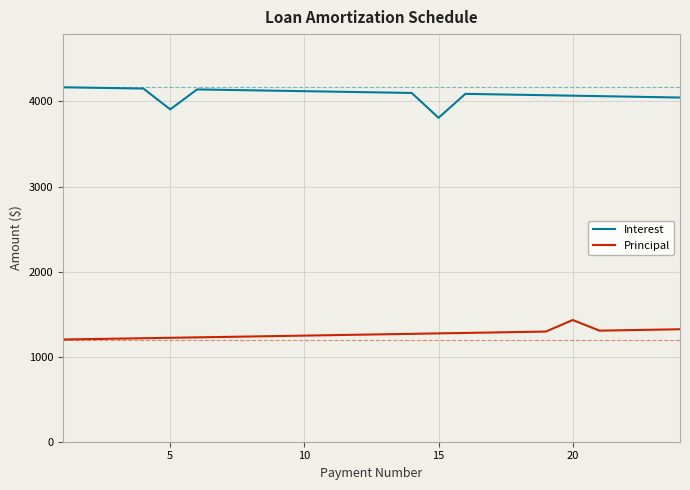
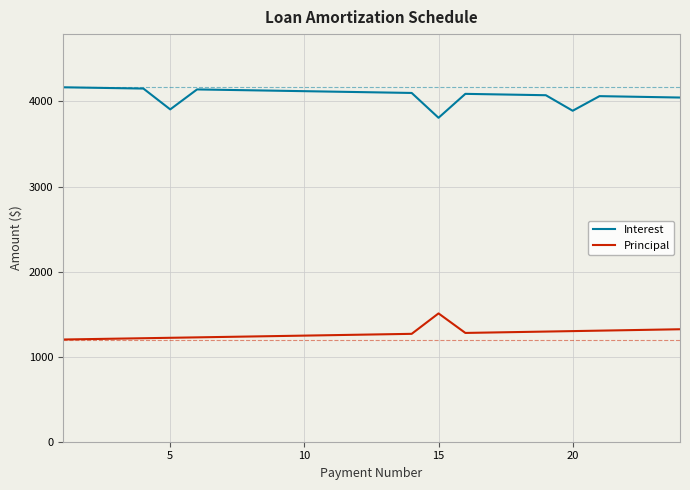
Principal, 15: 1300 -> 1500
Interest, 20: 4100 -> 3900
Principal, 20: 1400 -> 1300
